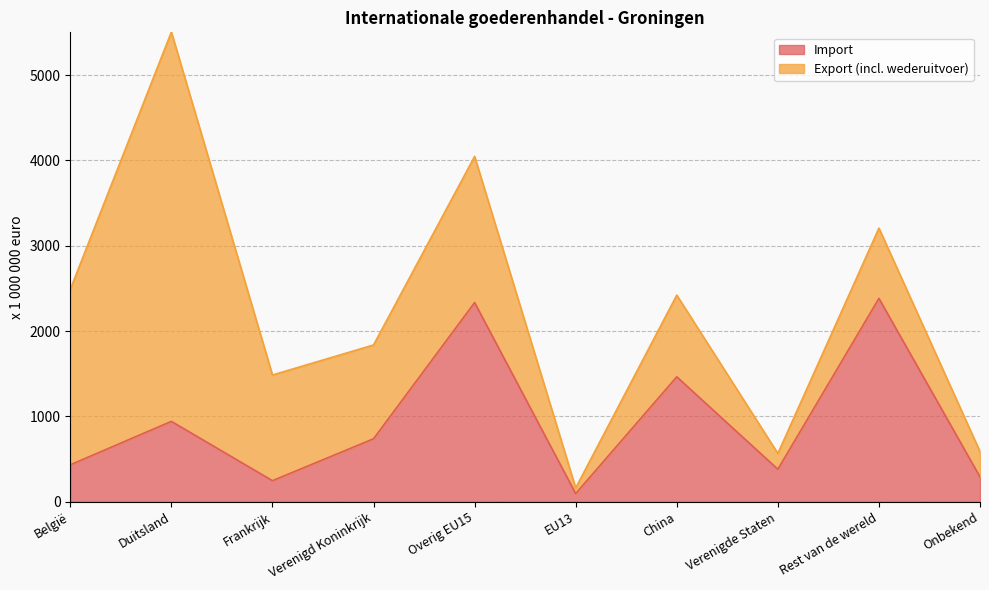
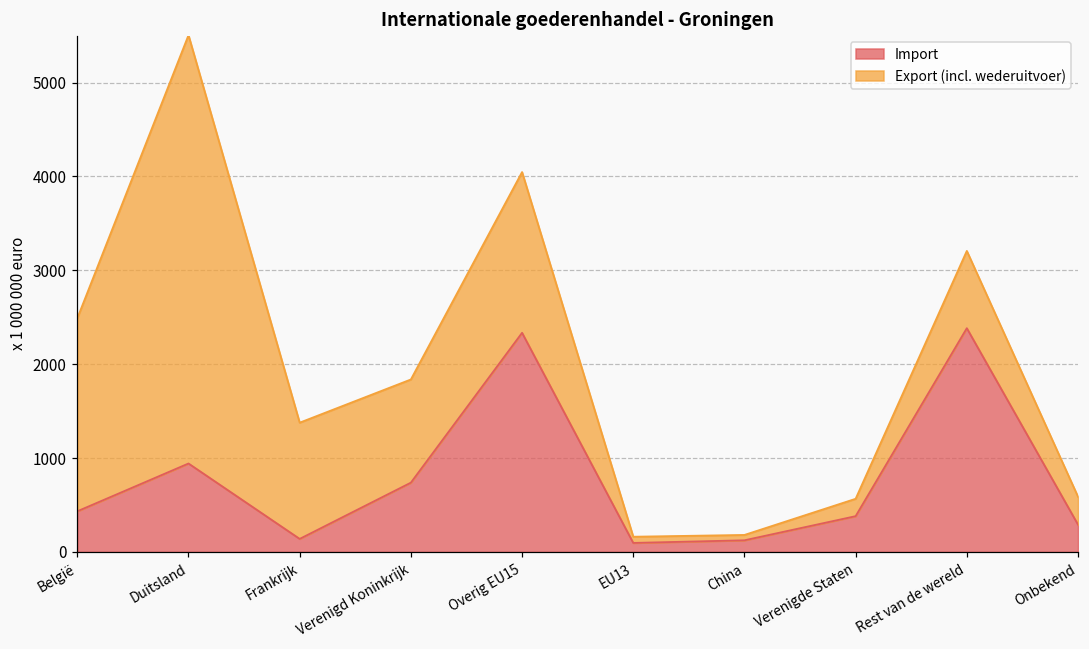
Import, Frankrijk: 200 -> 100
Import, China: 1500 -> 100
Export (incl. wederuitvoer), China: 1000 -> 100
